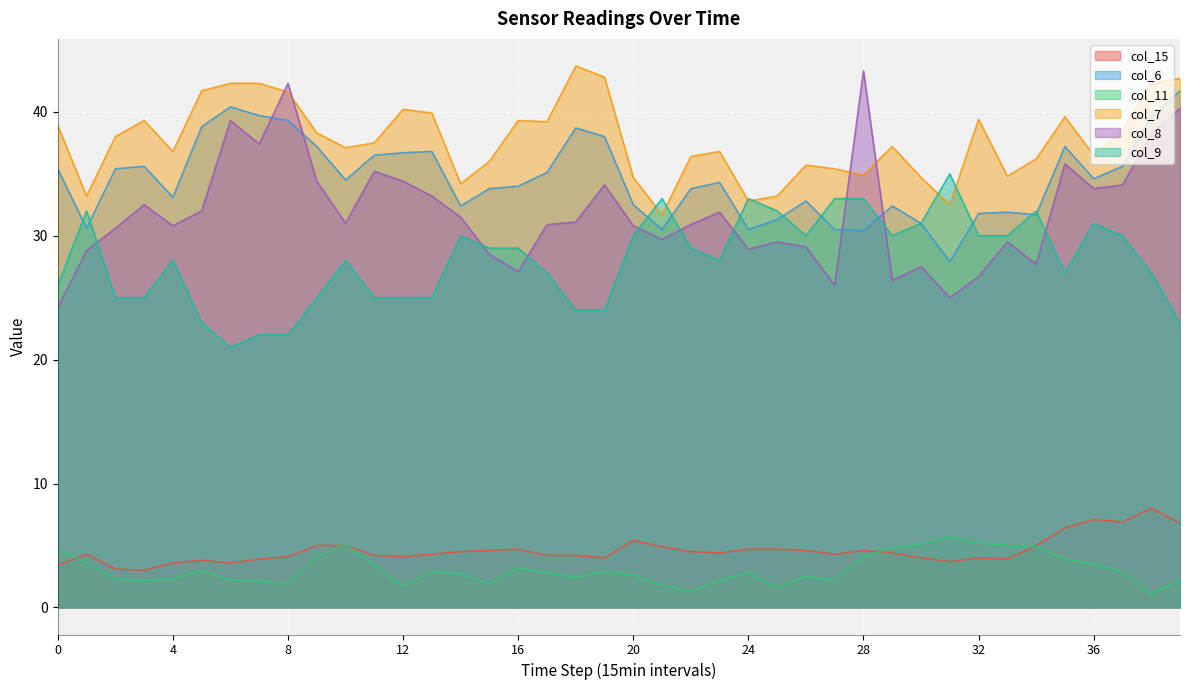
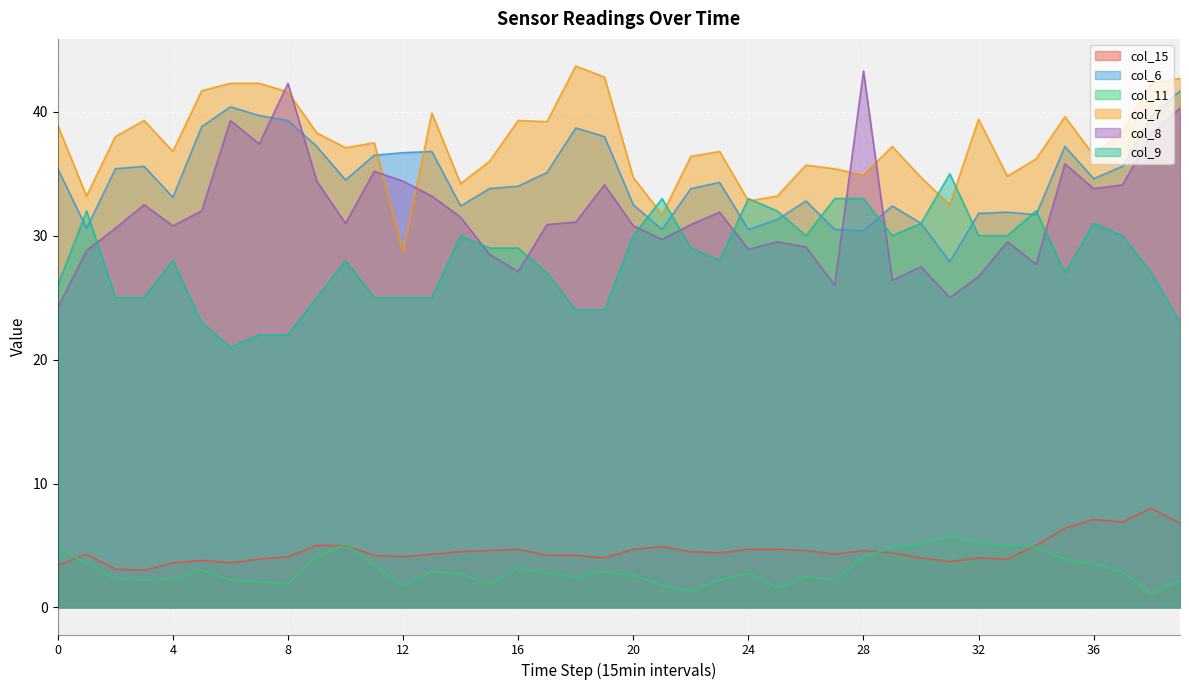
col_7, 12: 40.2 -> 28.7
col_15, 20: 5.4 -> 4.7
